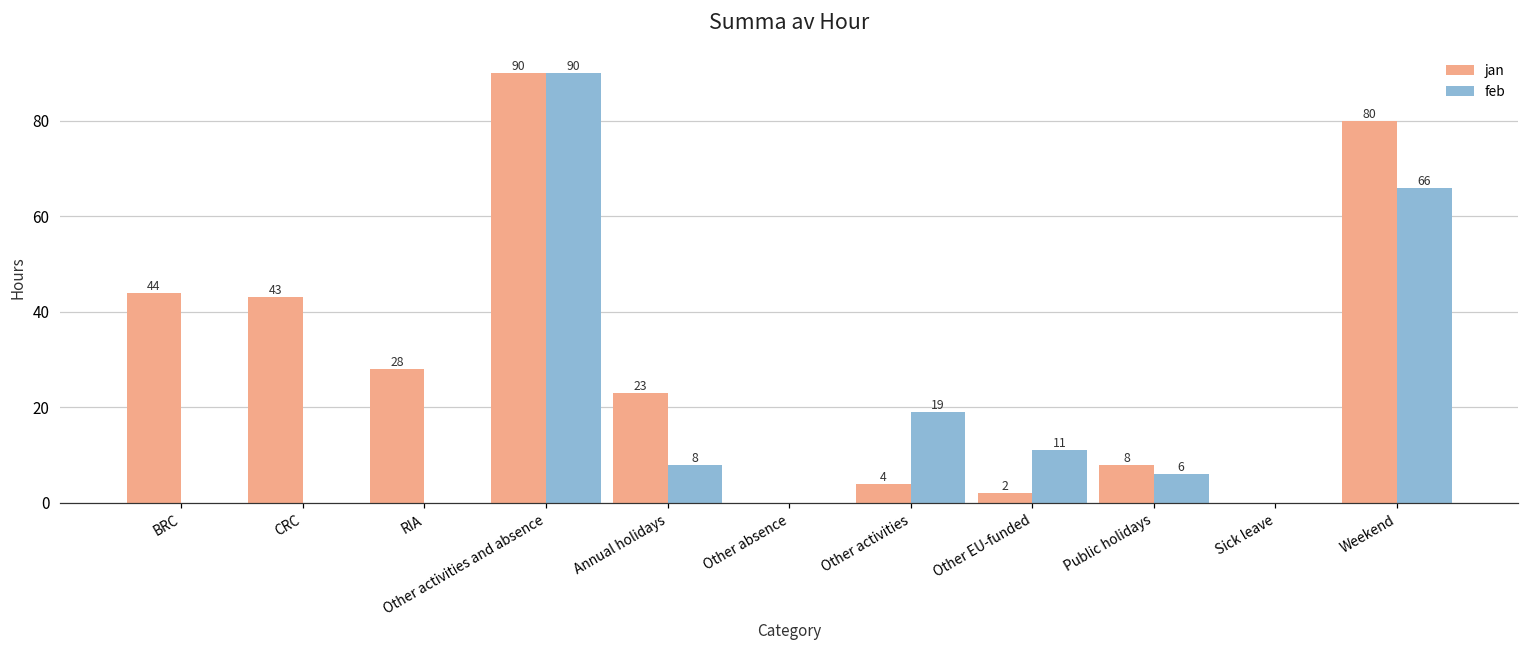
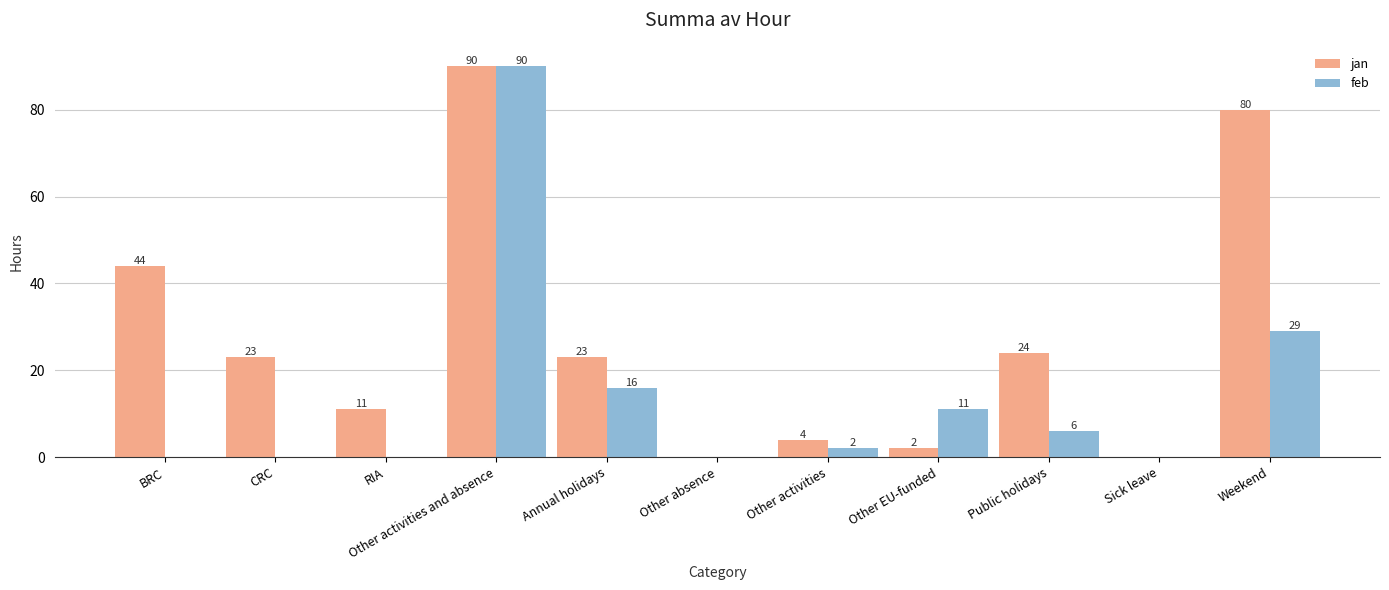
jan, CRC: 43 -> 23
jan, RIA: 28 -> 11
feb, Annual holidays: 8 -> 16
feb, Other activities: 19 -> 2
jan, Public holidays: 8 -> 24
feb, Weekend: 66 -> 29
